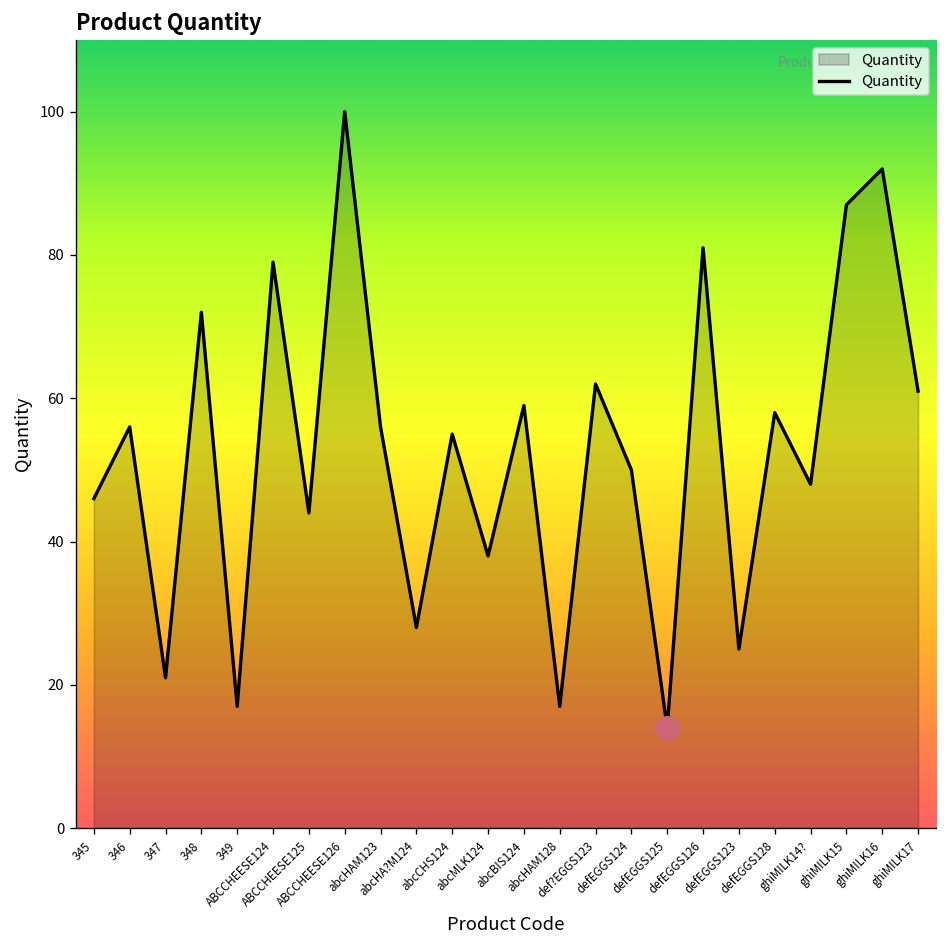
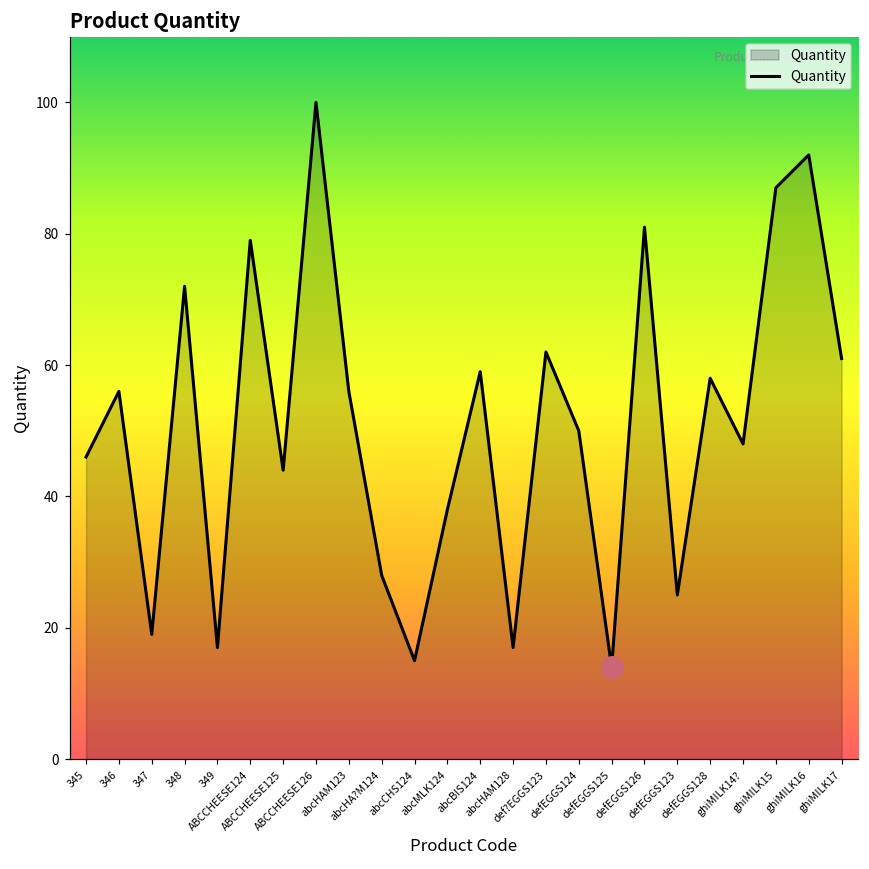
Quantity, 347: 21 -> 19
Quantity, abcCHS124: 55 -> 15
